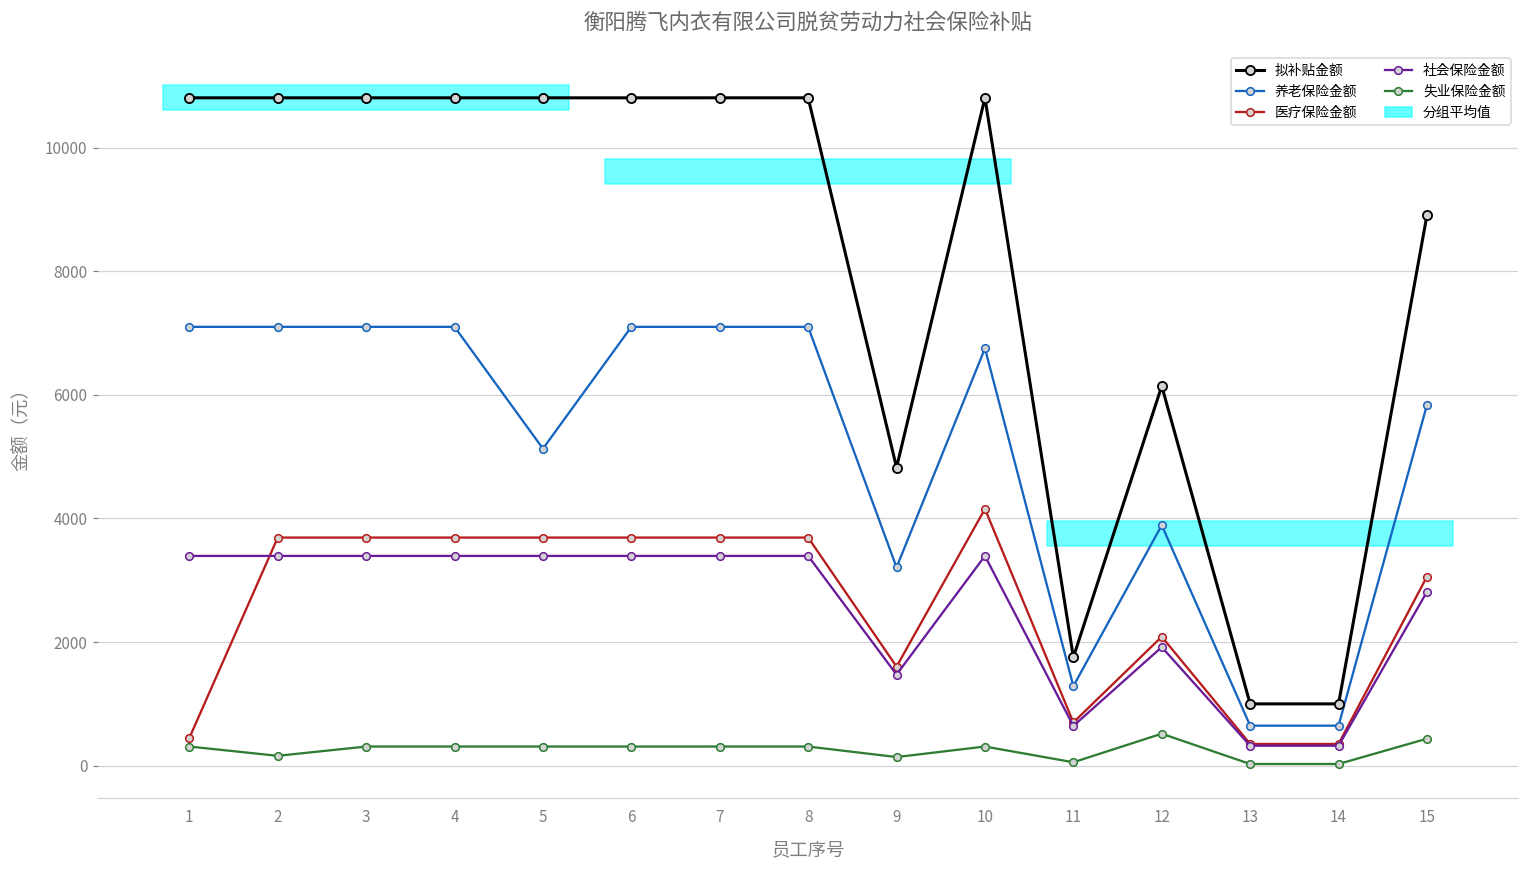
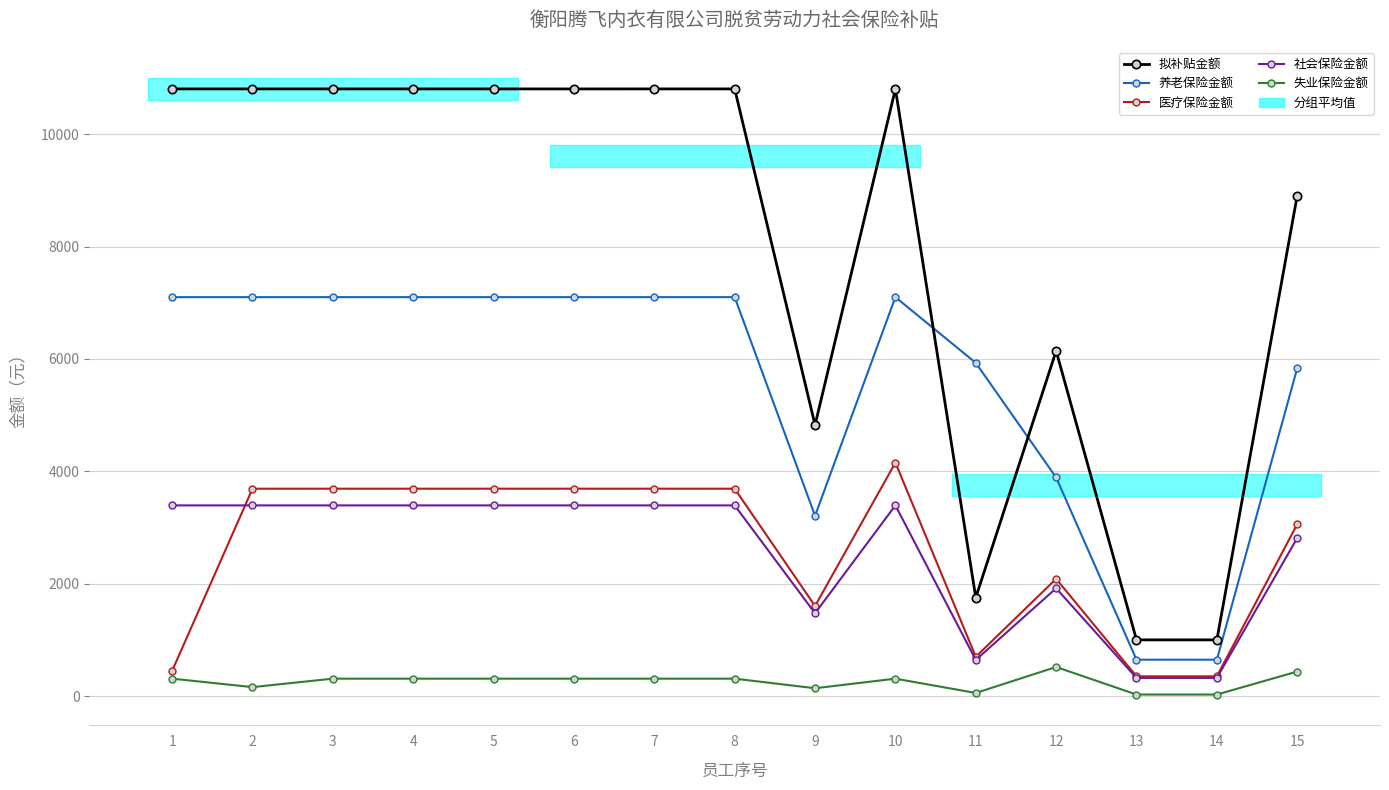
养老保险金额, 5: 5100 -> 7100
养老保险金额, 10: 6800 -> 7100
养老保险金额, 11: 1300 -> 5900
